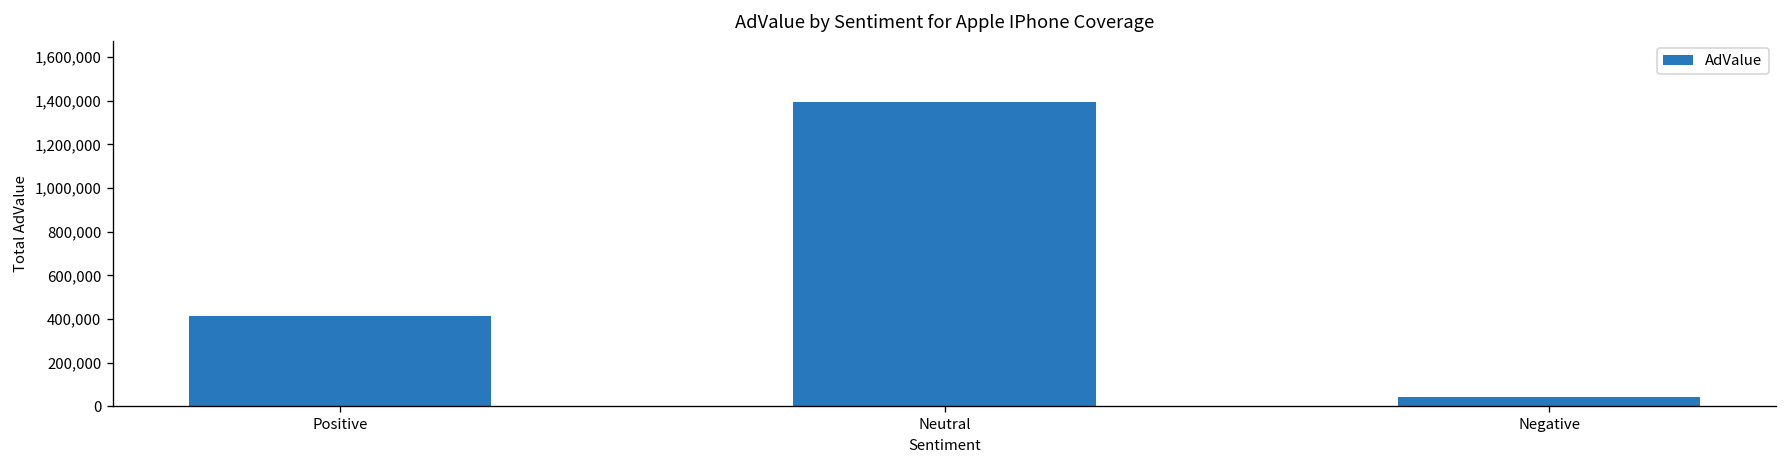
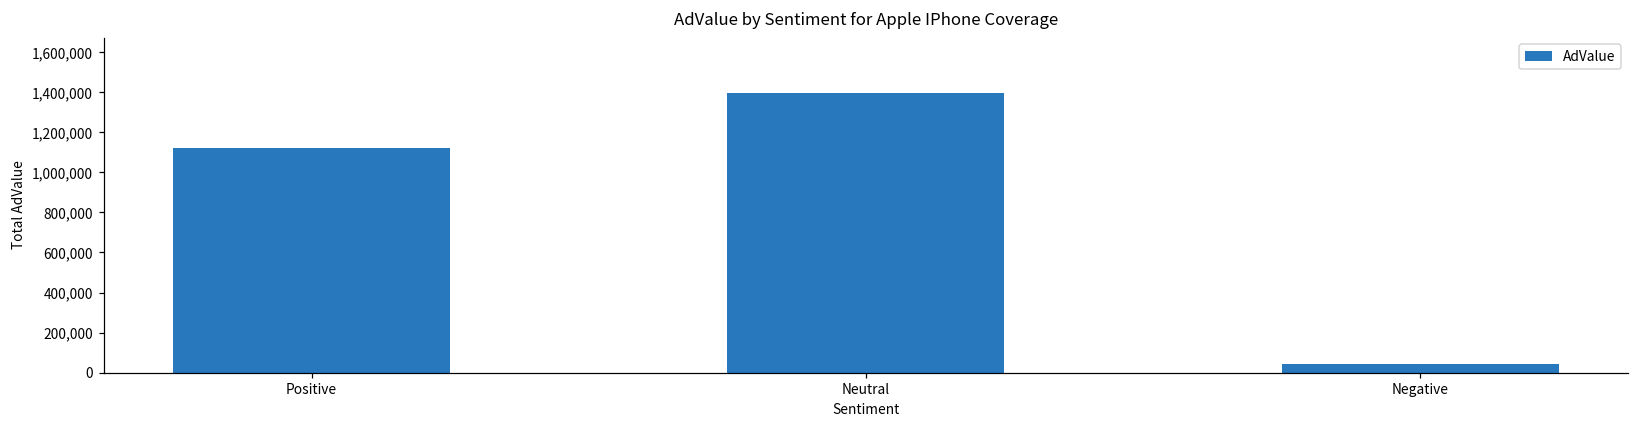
Positive: 420,000 -> 1,120,000
